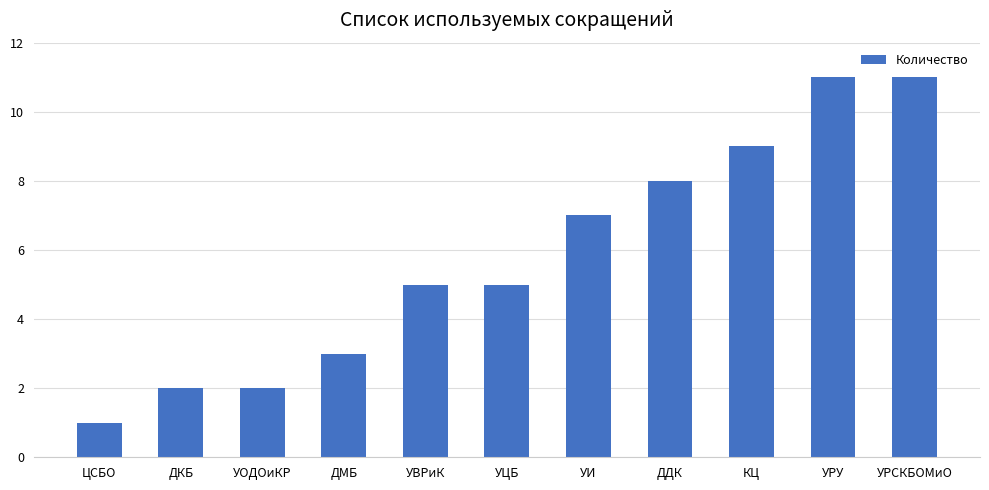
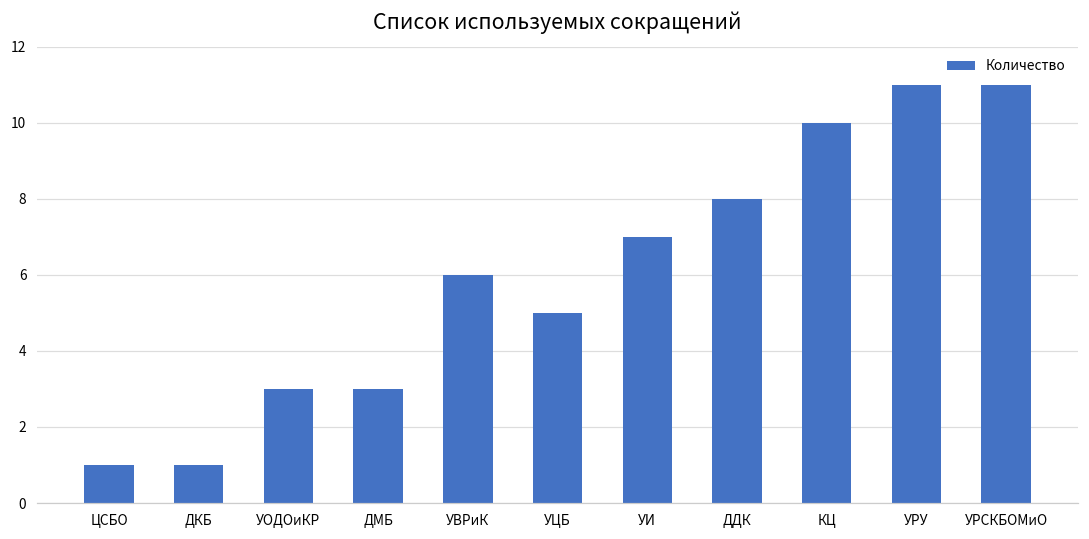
ДКБ: 2 -> 1
УОДОиКР: 2 -> 3
УВРиК: 5 -> 6
КЦ: 9 -> 10
